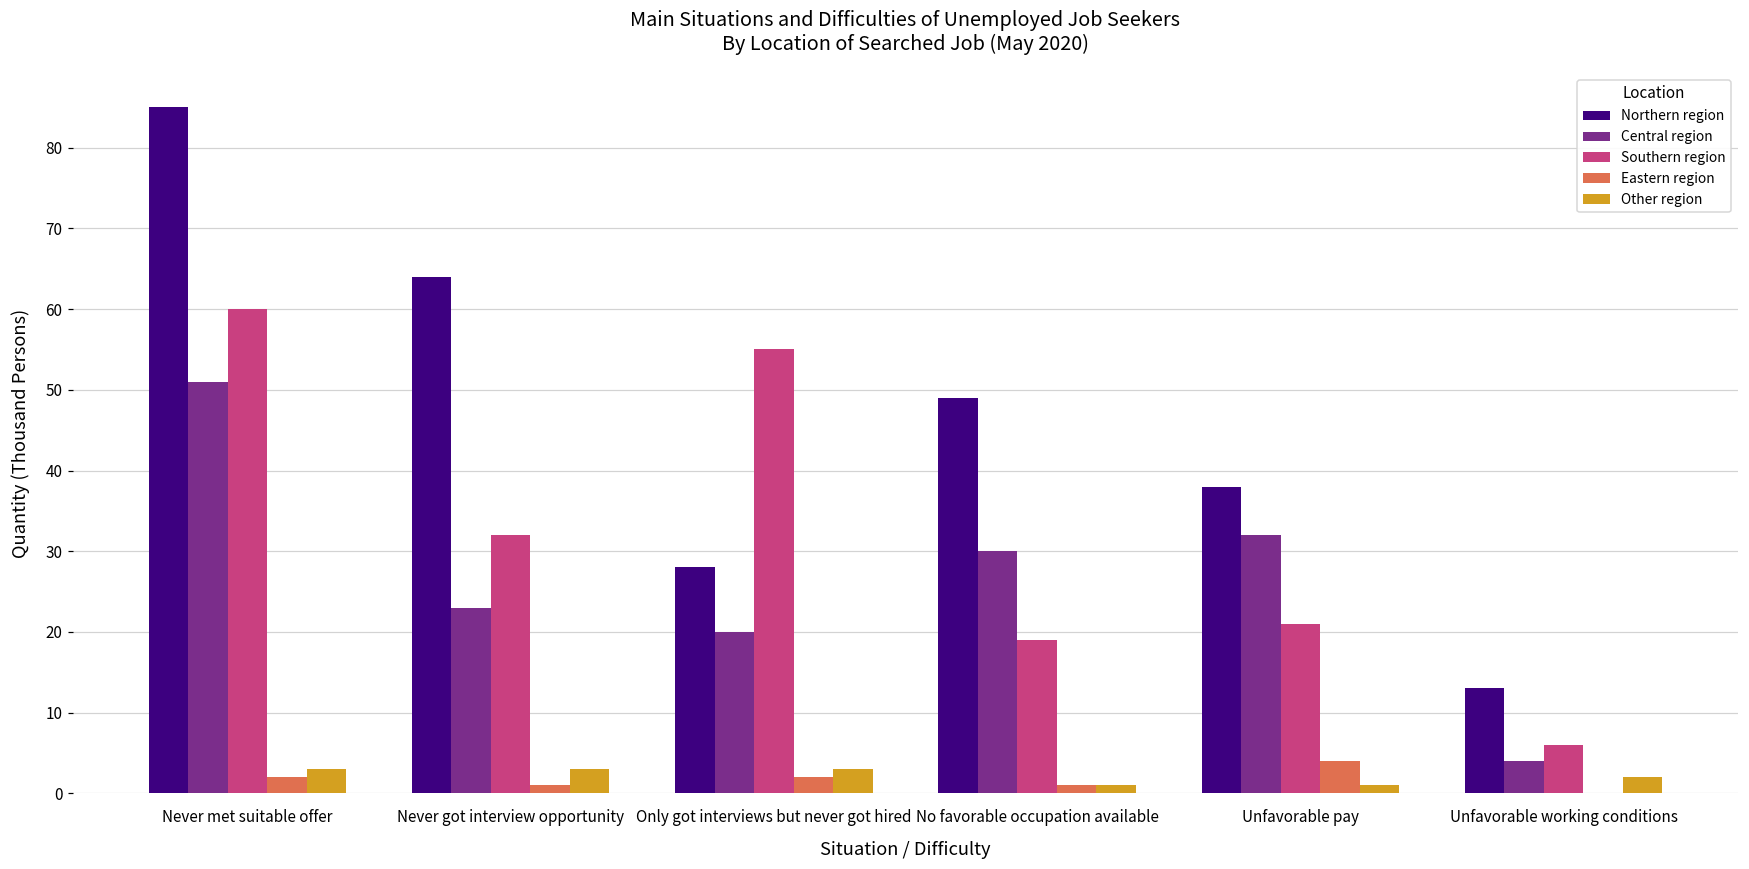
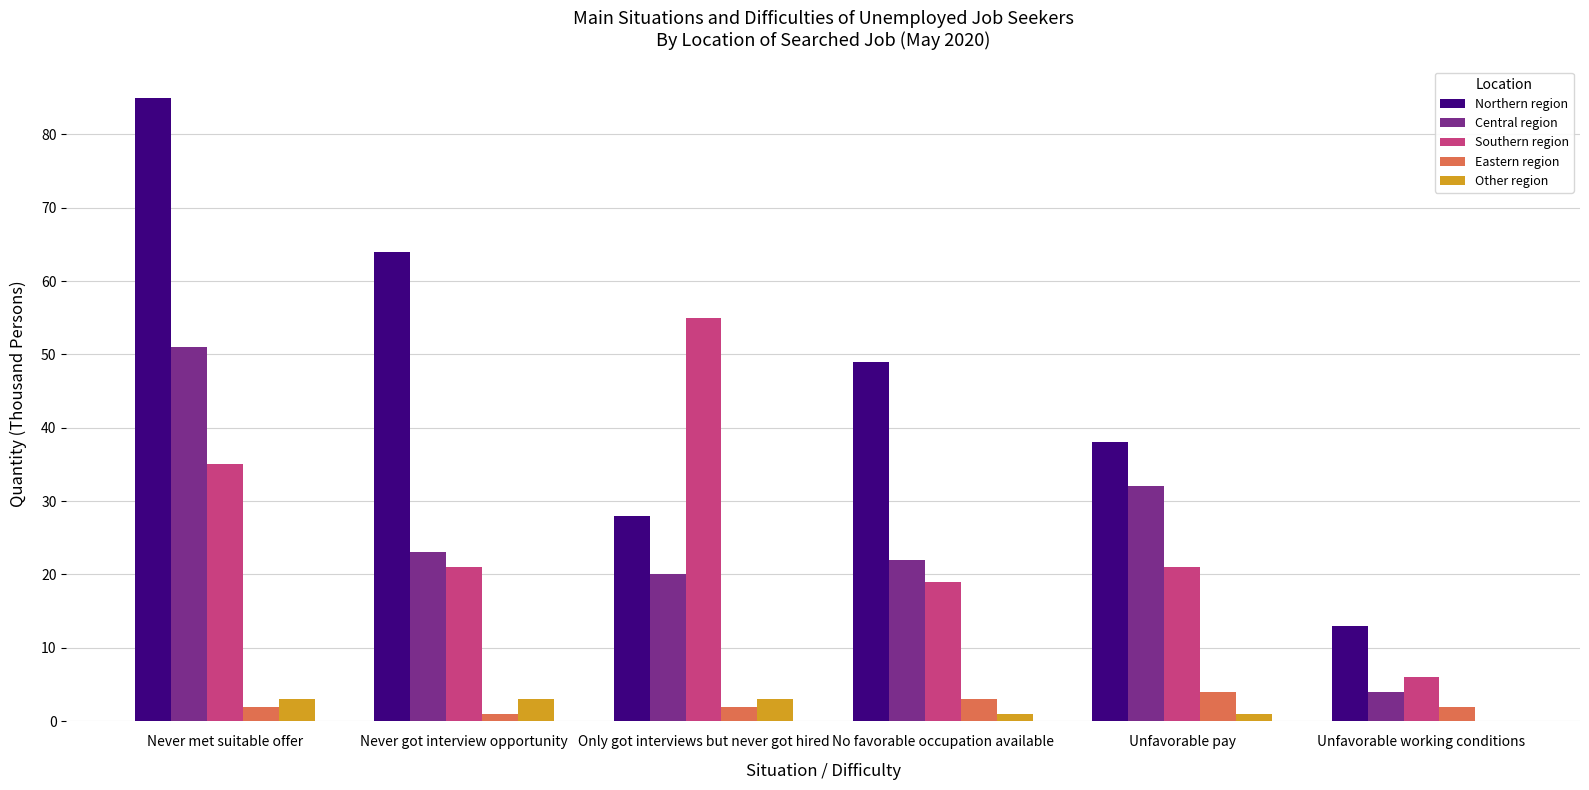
Southern region, Never met suitable offer: 60 -> 35
Southern region, Never got interview opportunity: 32 -> 21
Central region, No favorable occupation available: 30 -> 22
Eastern region, No favorable occupation available: 1 -> 3
Eastern region, Unfavorable working conditions: 0 -> 2
Other region, Unfavorable working conditions: 2 -> 0
